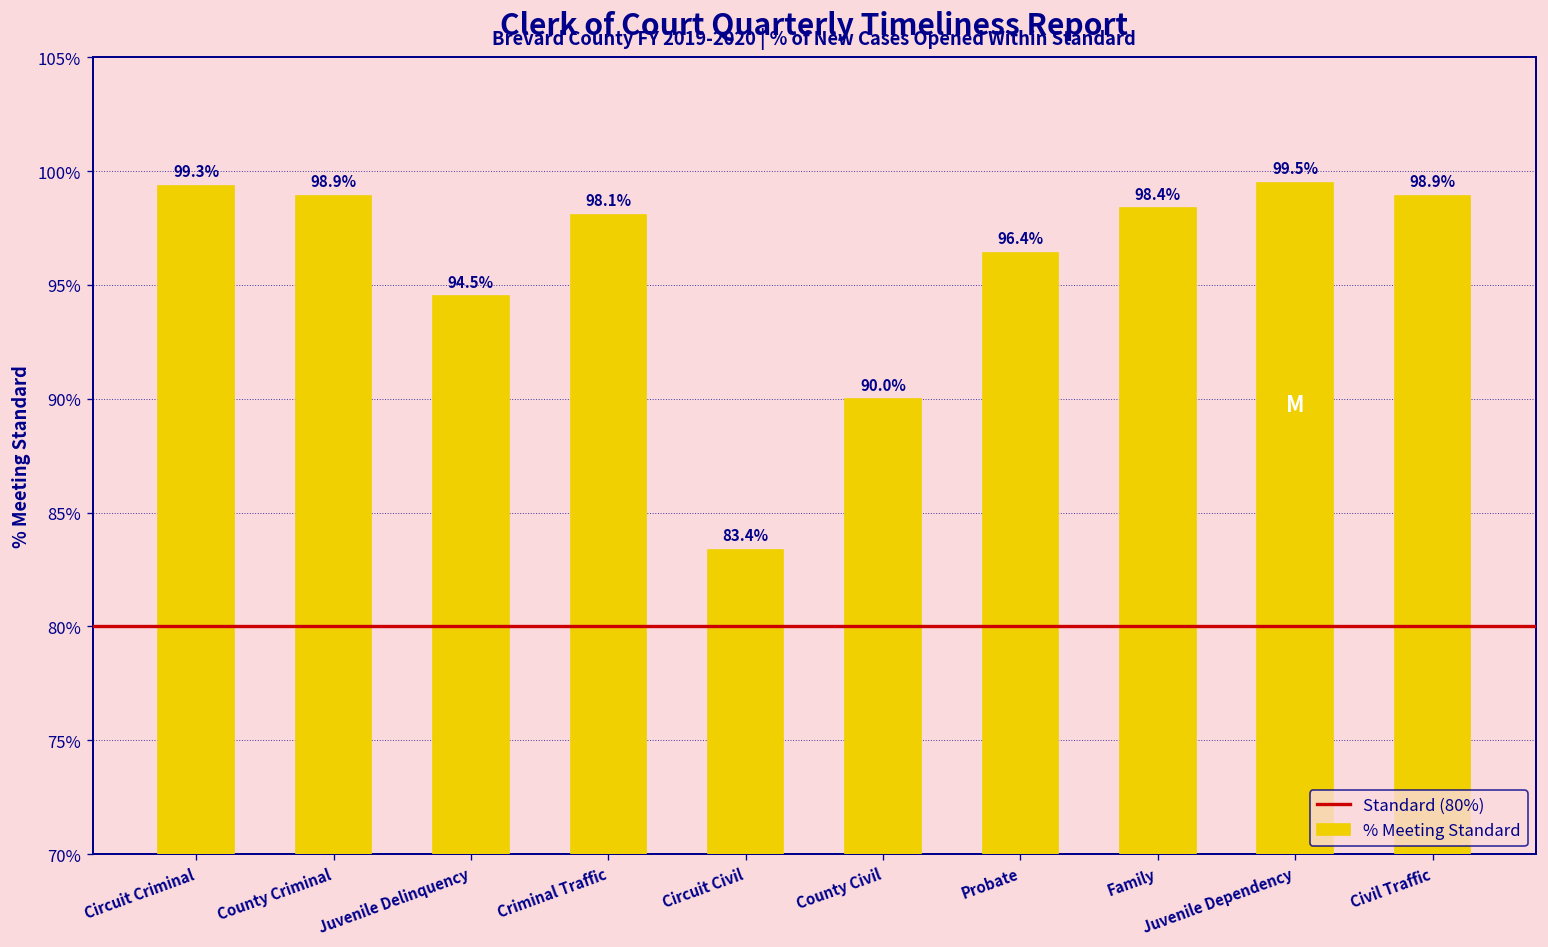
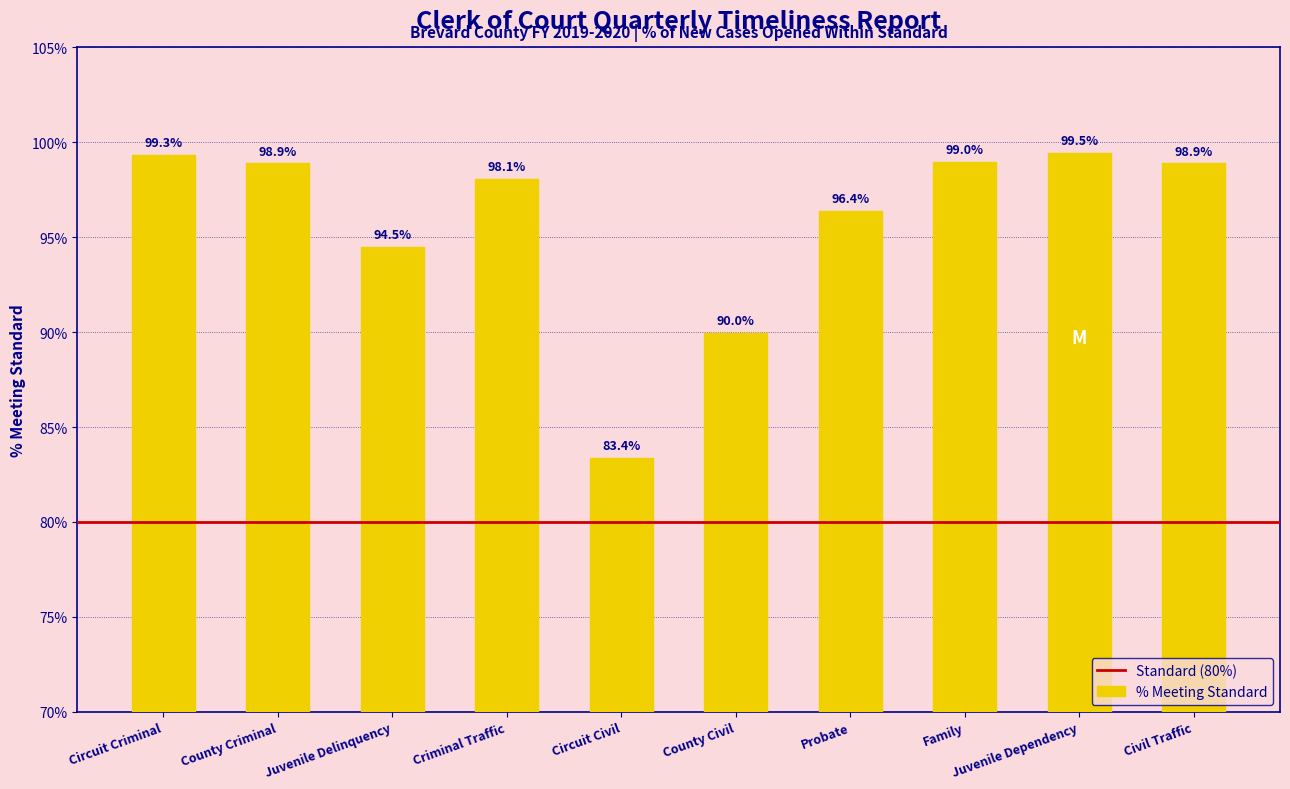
Family: 98.4% -> 99.0%
